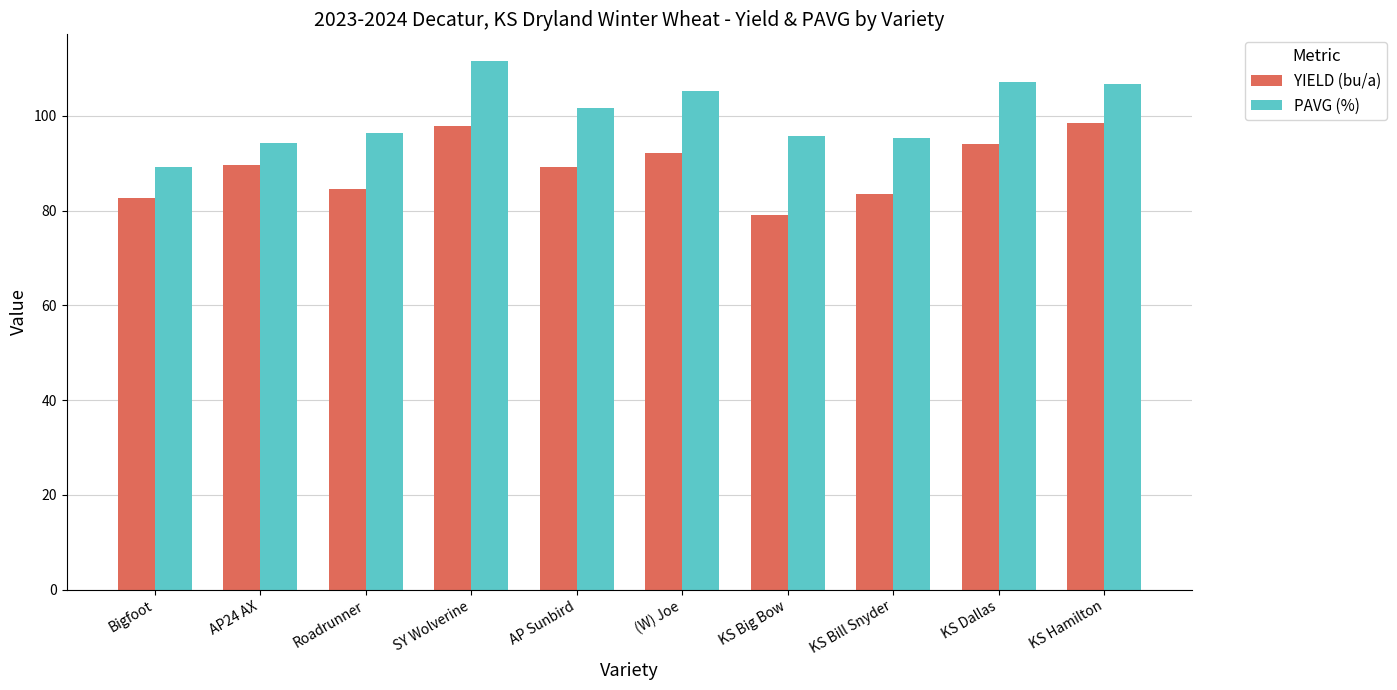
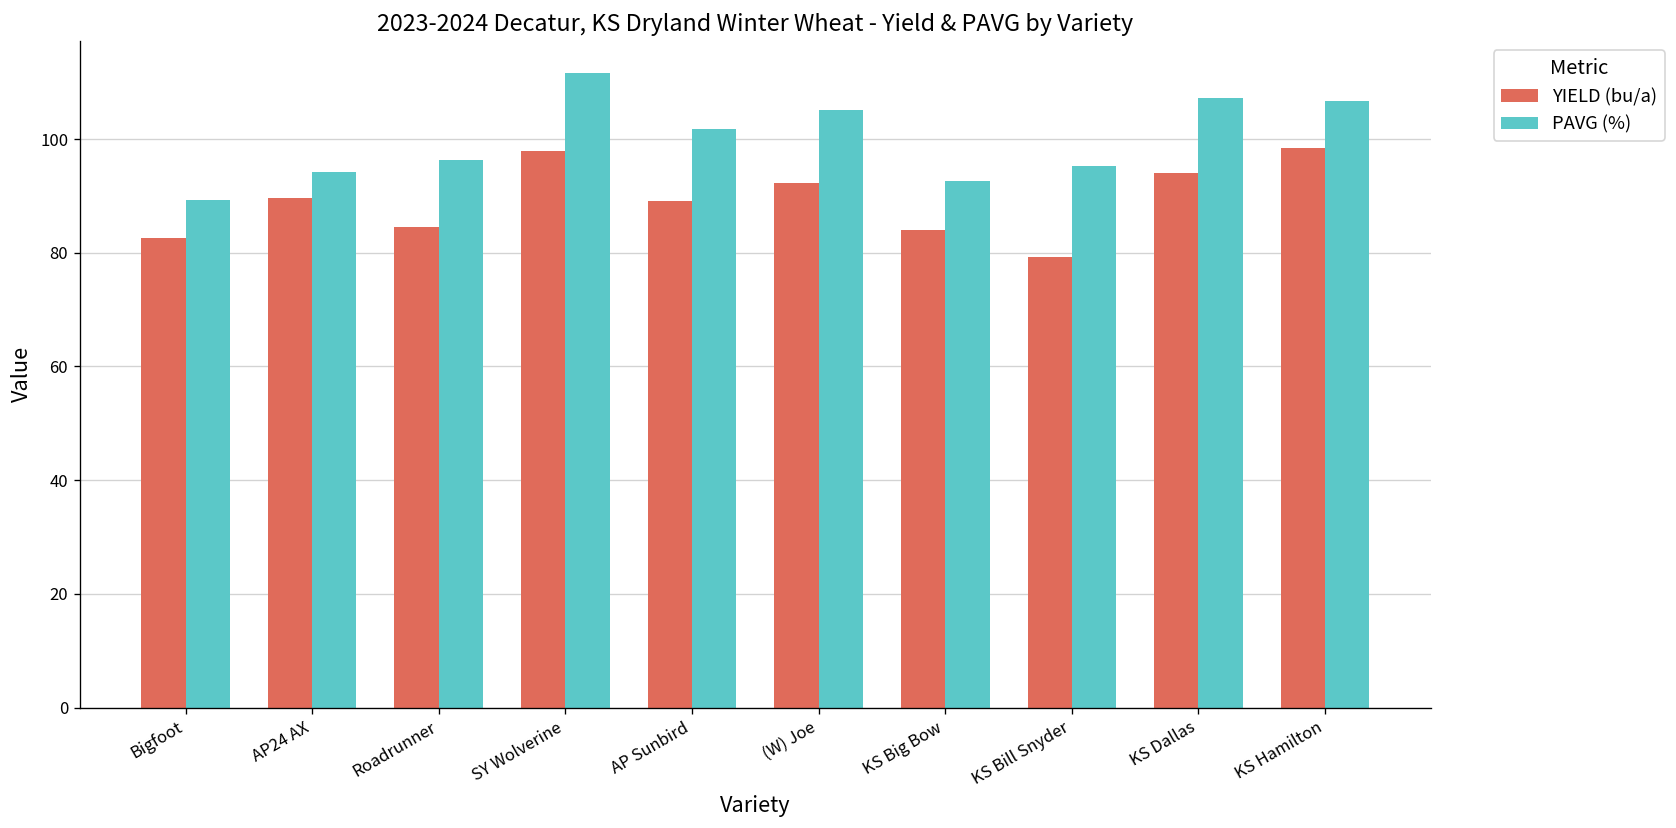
YIELD (bu/a), KS Big Bow: 79 -> 84
PAVG (%), KS Big Bow: 96 -> 93
YIELD (bu/a), KS Bill Snyder: 83 -> 79
